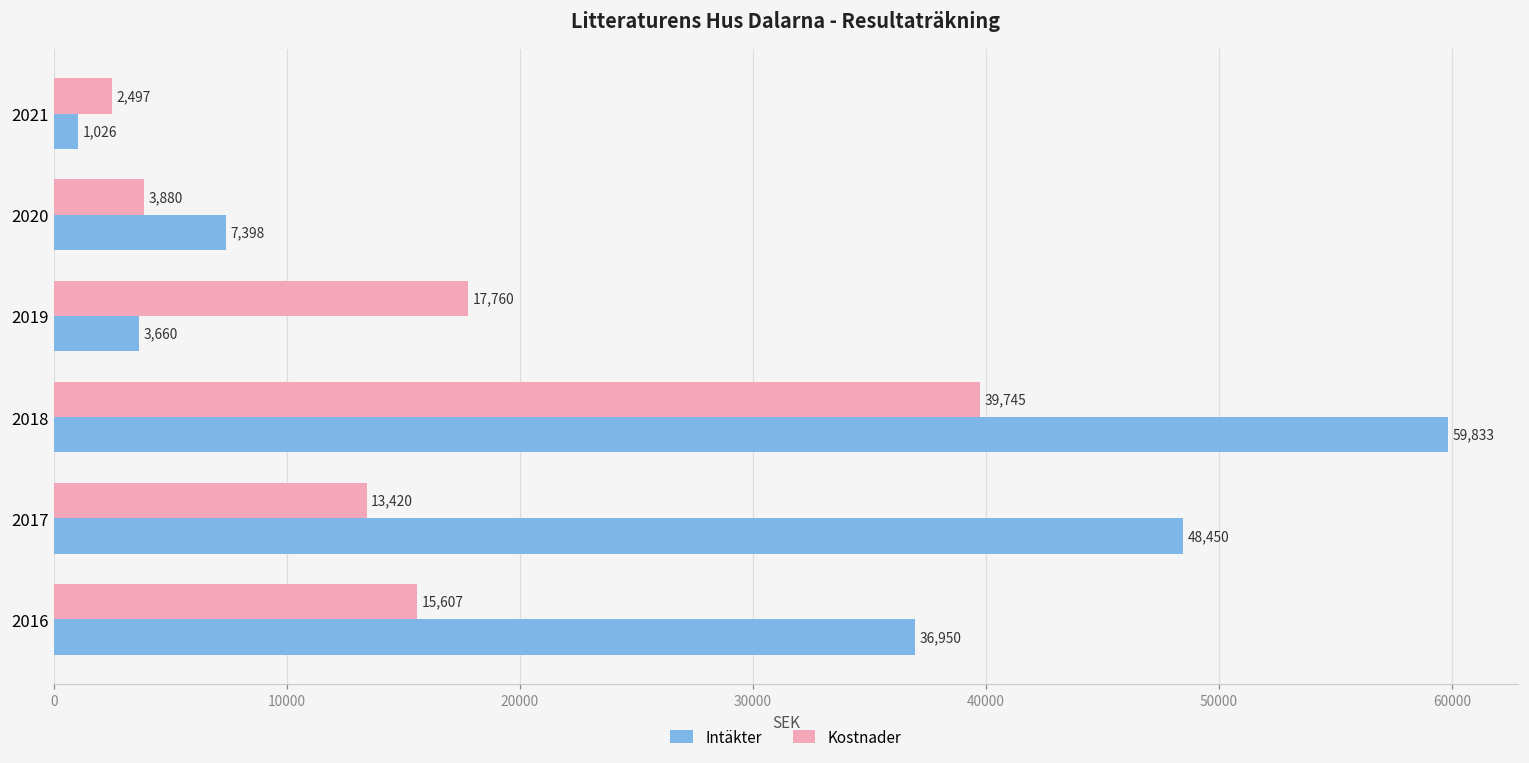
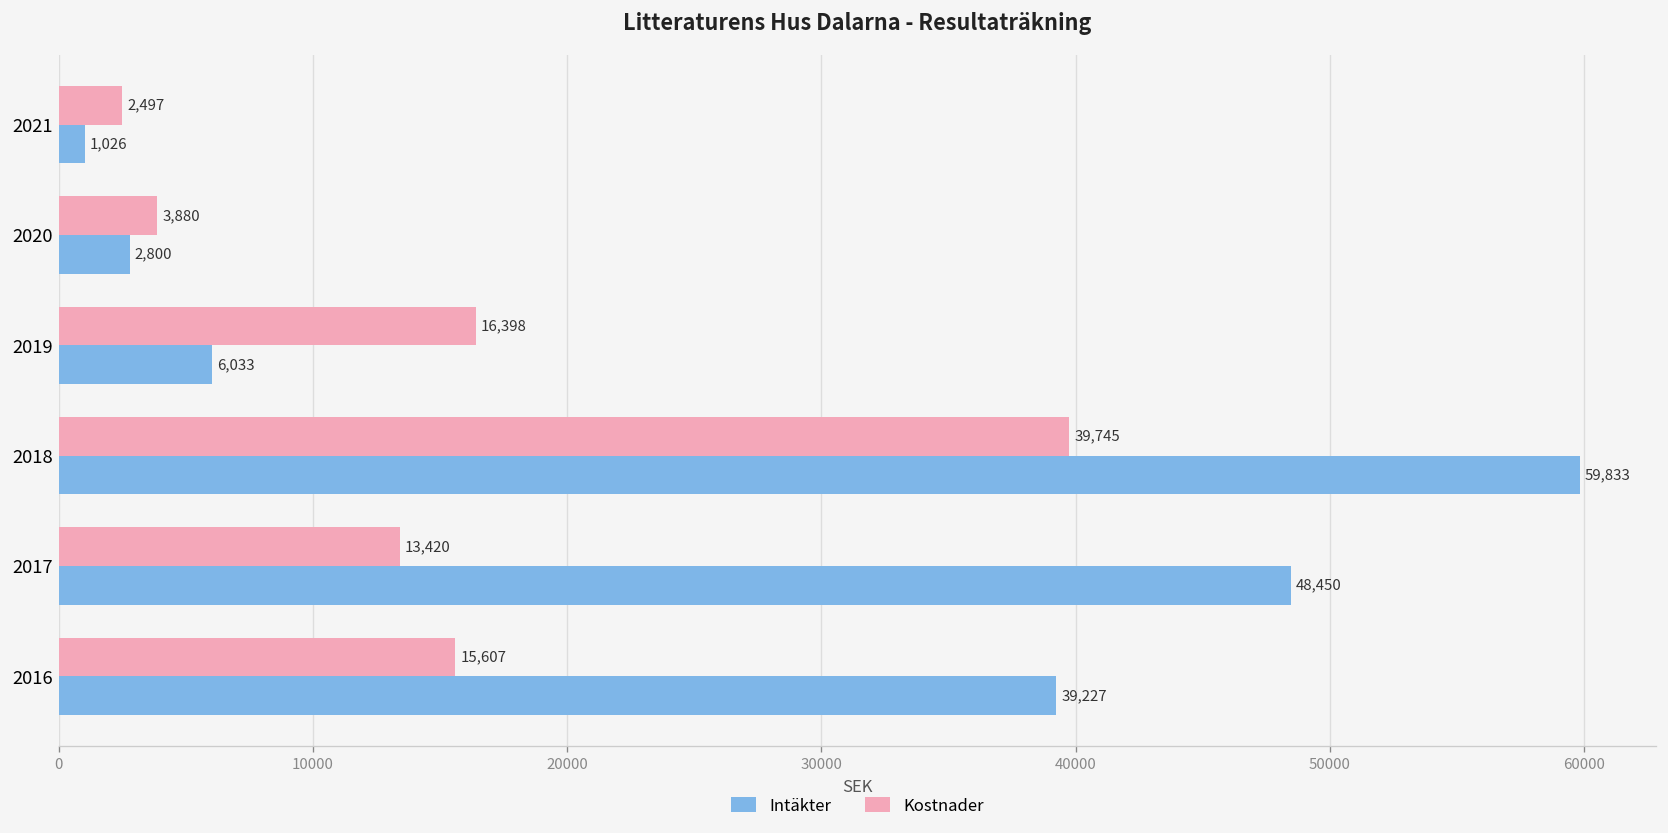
Intäkter, 2020: 7,398 -> 2,800
Kostnader, 2019: 17,760 -> 16,398
Intäkter, 2019: 3,660 -> 6,033
Intäkter, 2016: 36,950 -> 39,227
